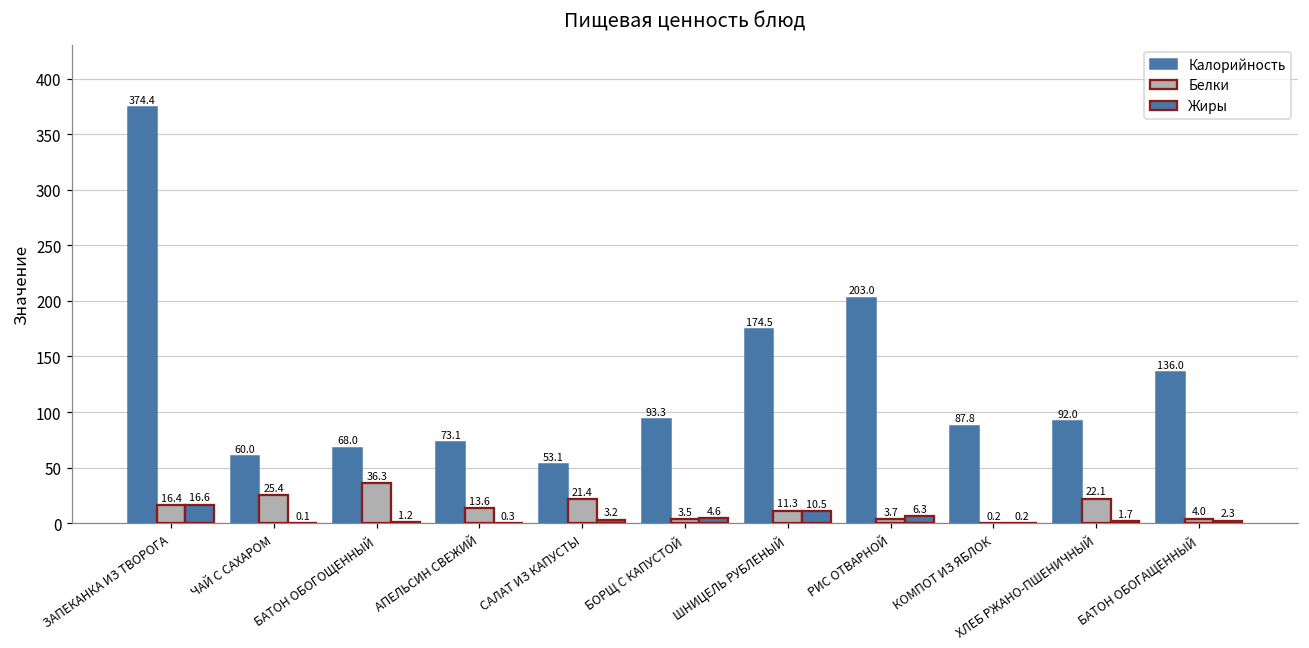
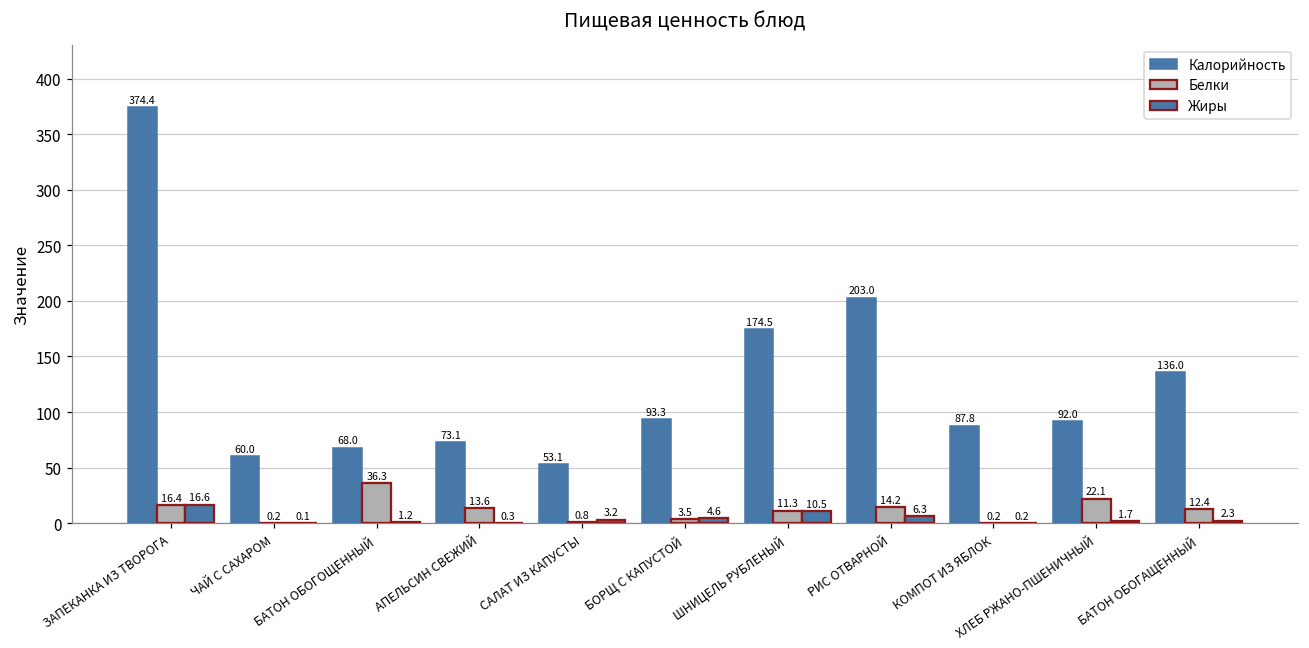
Белки, ЧАЙ С САХАРОМ: 25.4 -> 0.2
Белки, САЛАТ ИЗ КАПУСТЫ: 21.4 -> 0.8
Белки, РИС ОТВАРНОЙ: 3.7 -> 14.2
Белки, БАТОН ОБОГАЩЕННЫЙ: 4.0 -> 12.4
